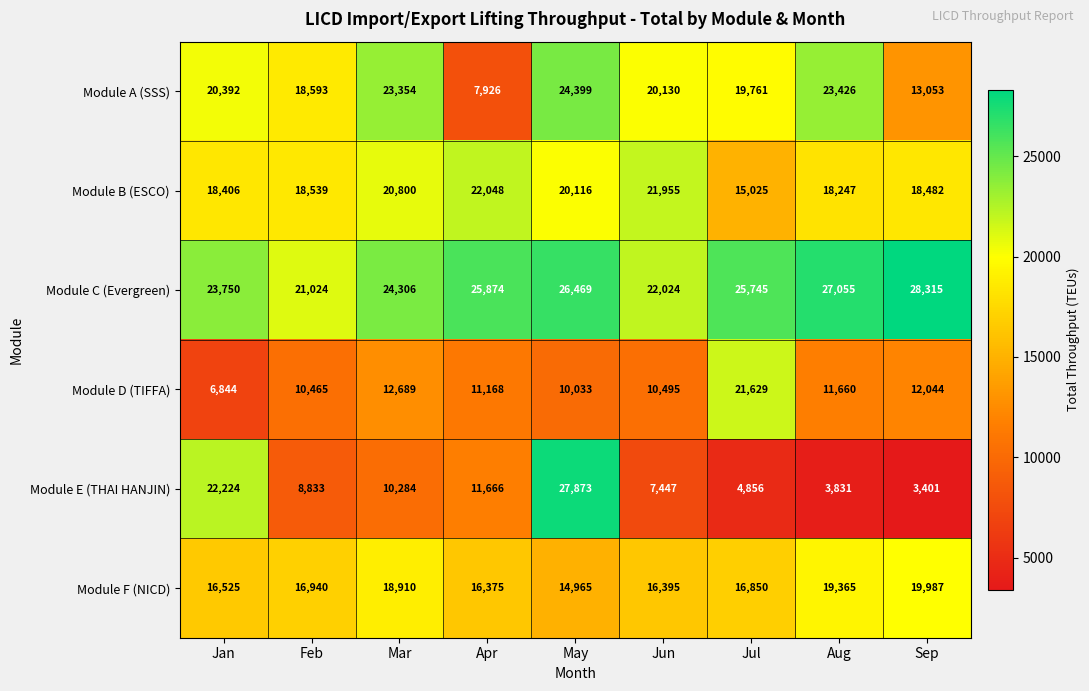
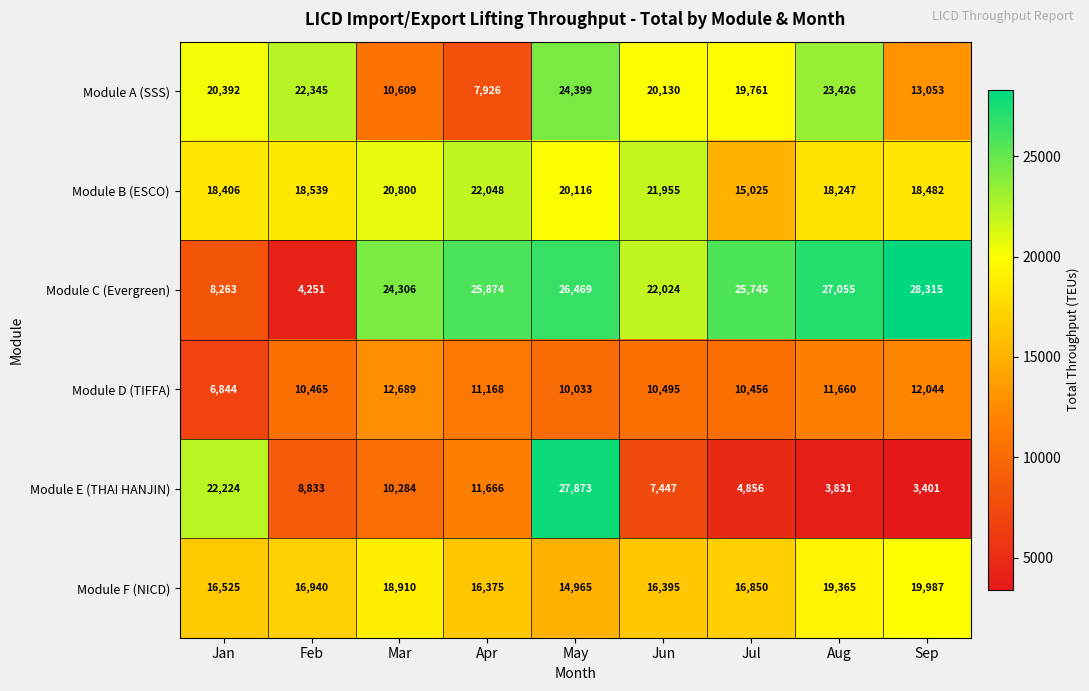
Module A (SSS), Feb: 18,593 -> 22,345
Module A (SSS), Mar: 23,354 -> 10,609
Module C (Evergreen), Jan: 23,750 -> 8,263
Module C (Evergreen), Feb: 21,024 -> 4,251
Module D (TIFFA), Jul: 21,629 -> 10,456
